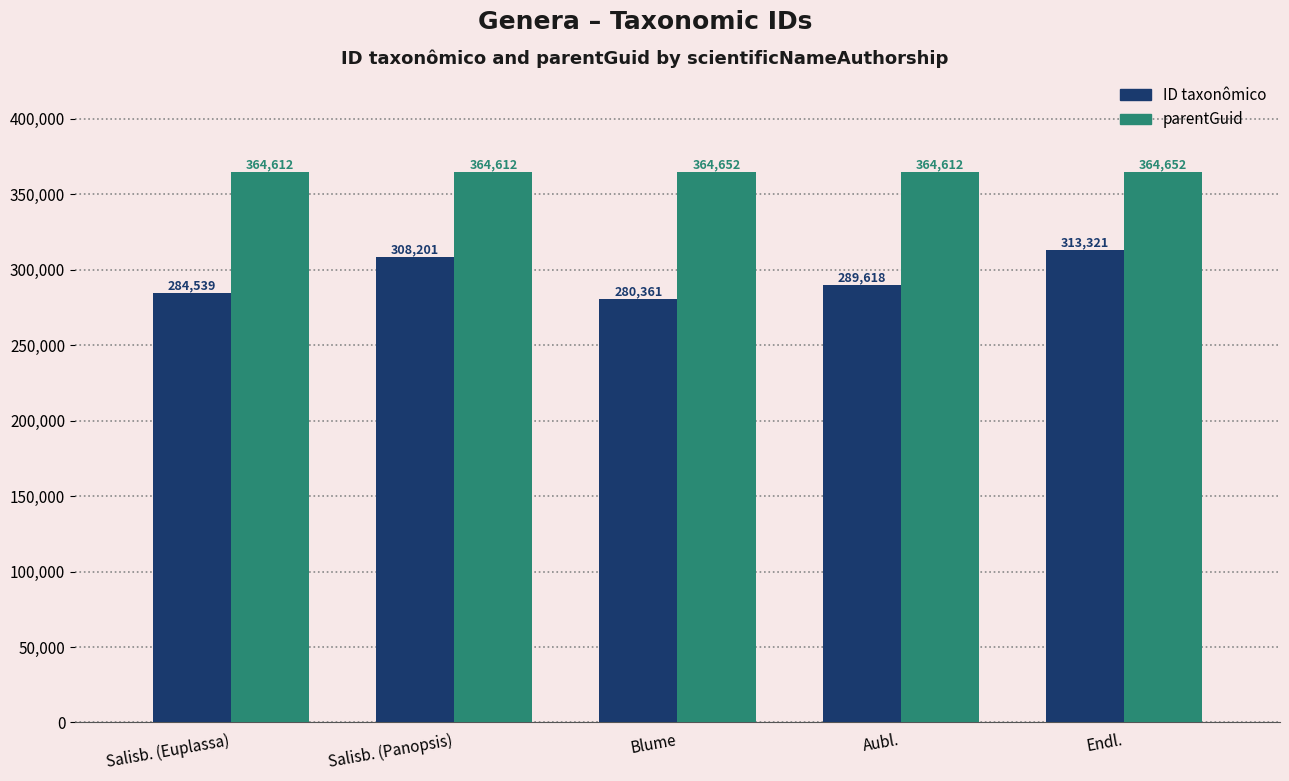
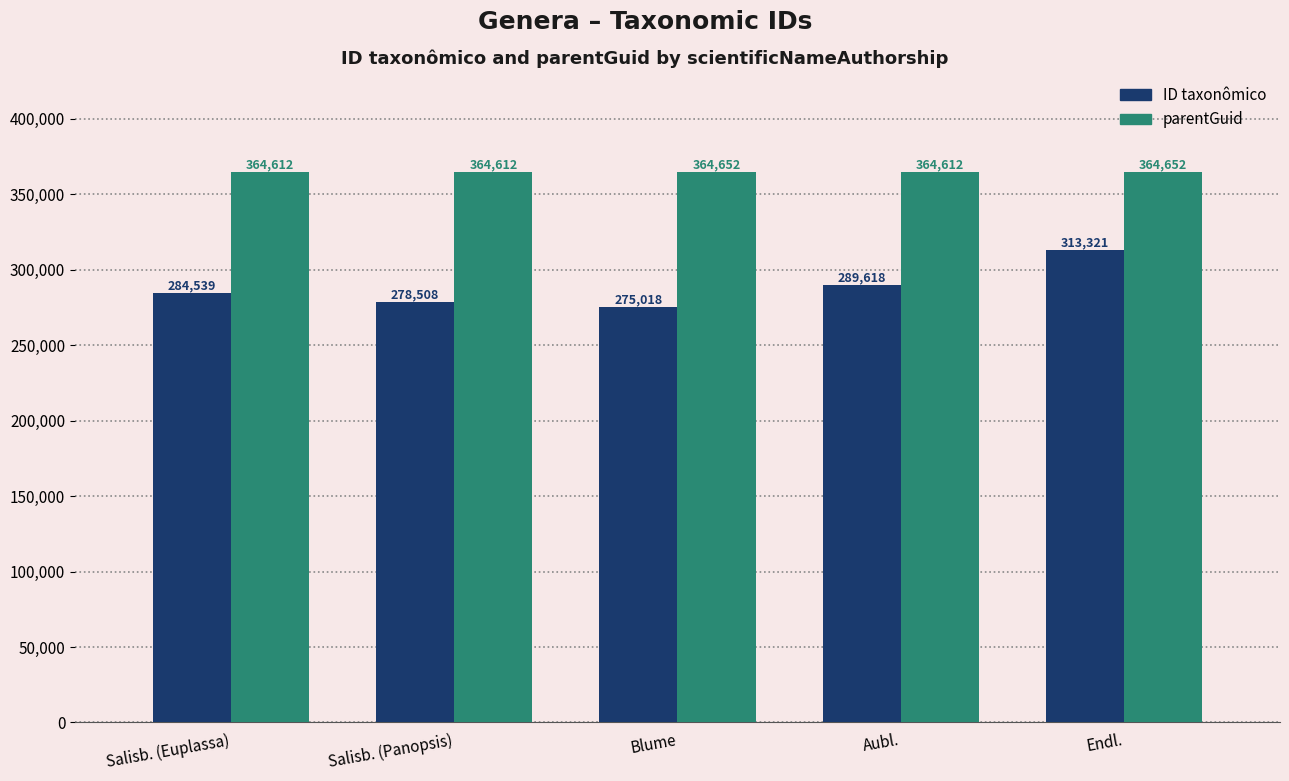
ID taxonômico, Salisb. (Panopsis): 308,201 -> 278,508
ID taxonômico, Blume: 280,361 -> 275,018
